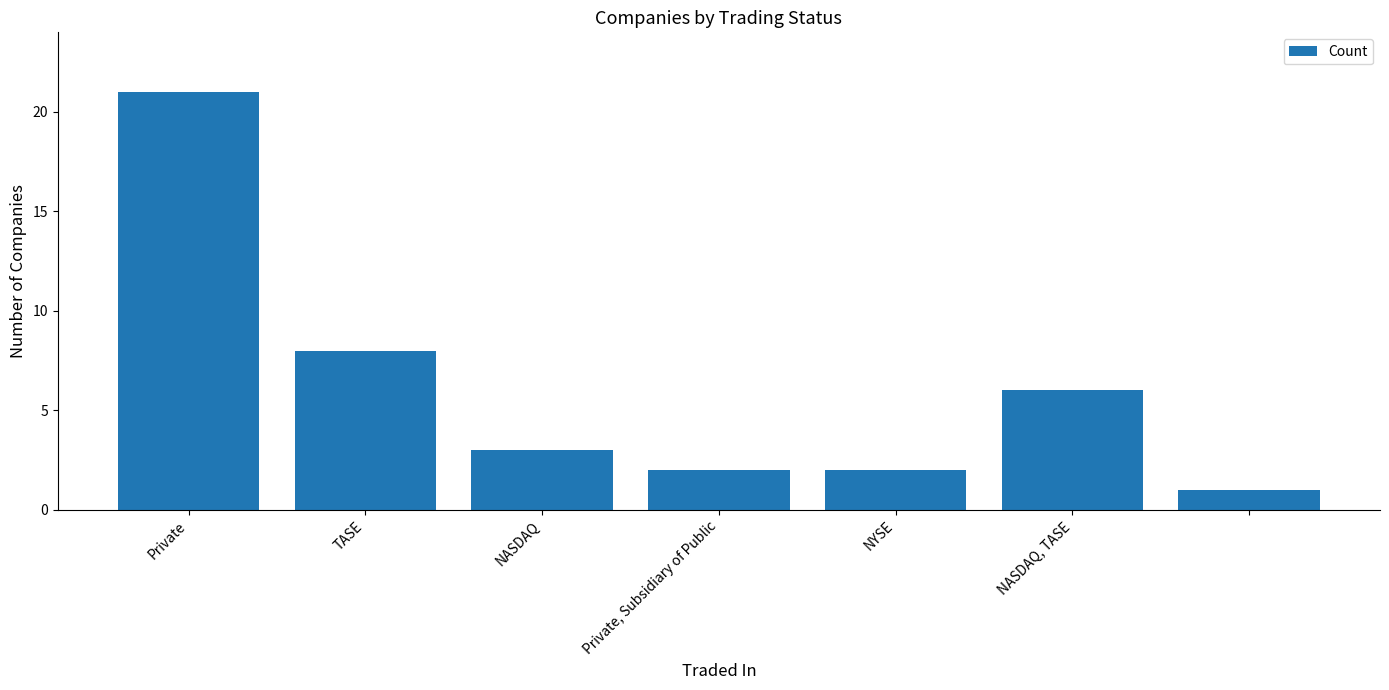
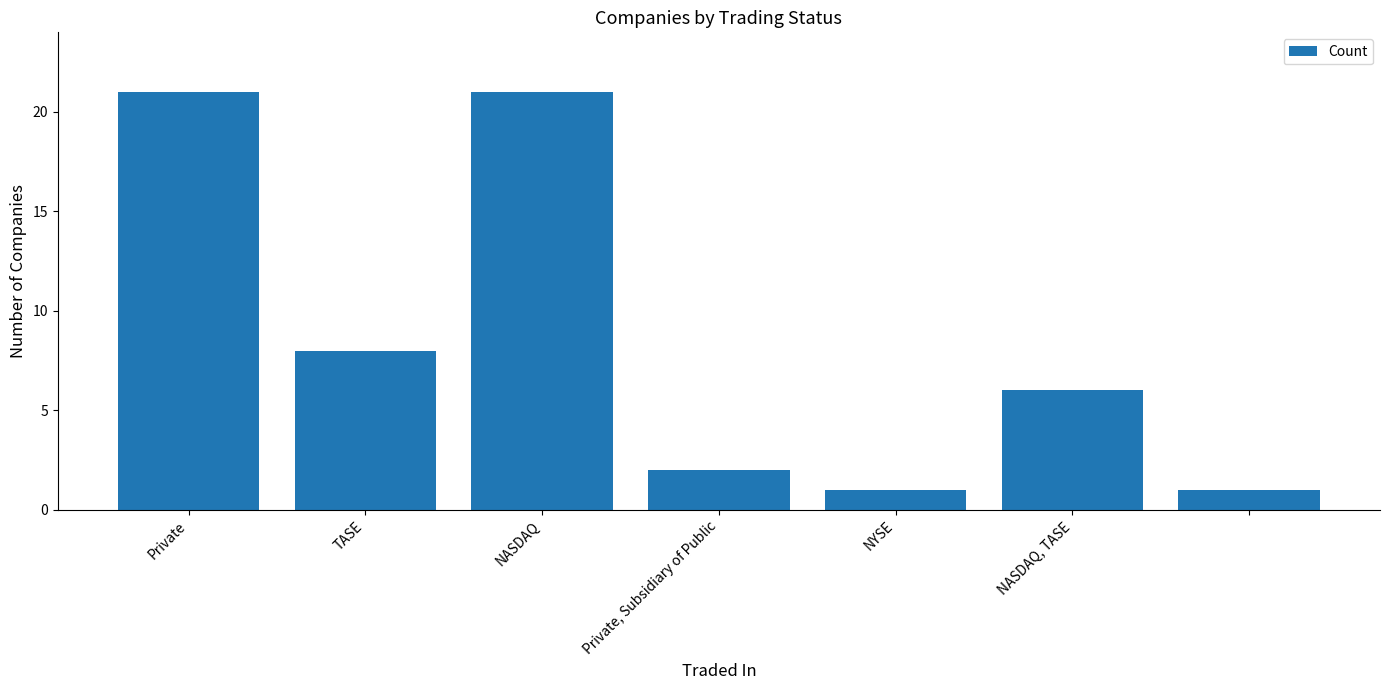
NASDAQ: 3 -> 21
NYSE: 2 -> 1
